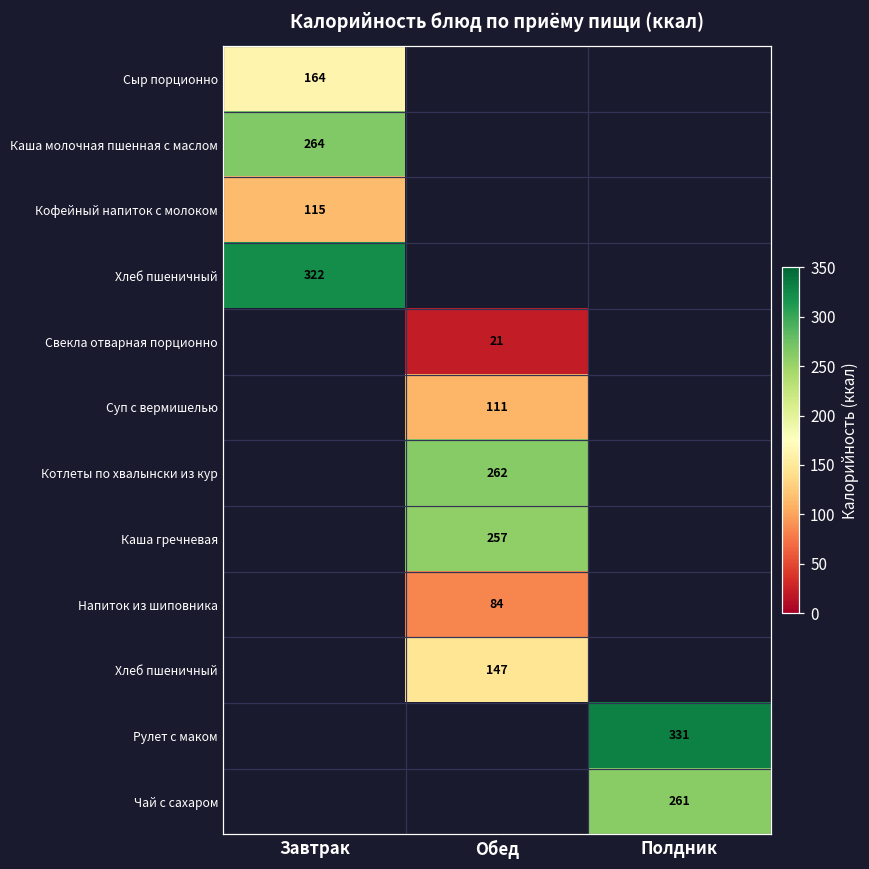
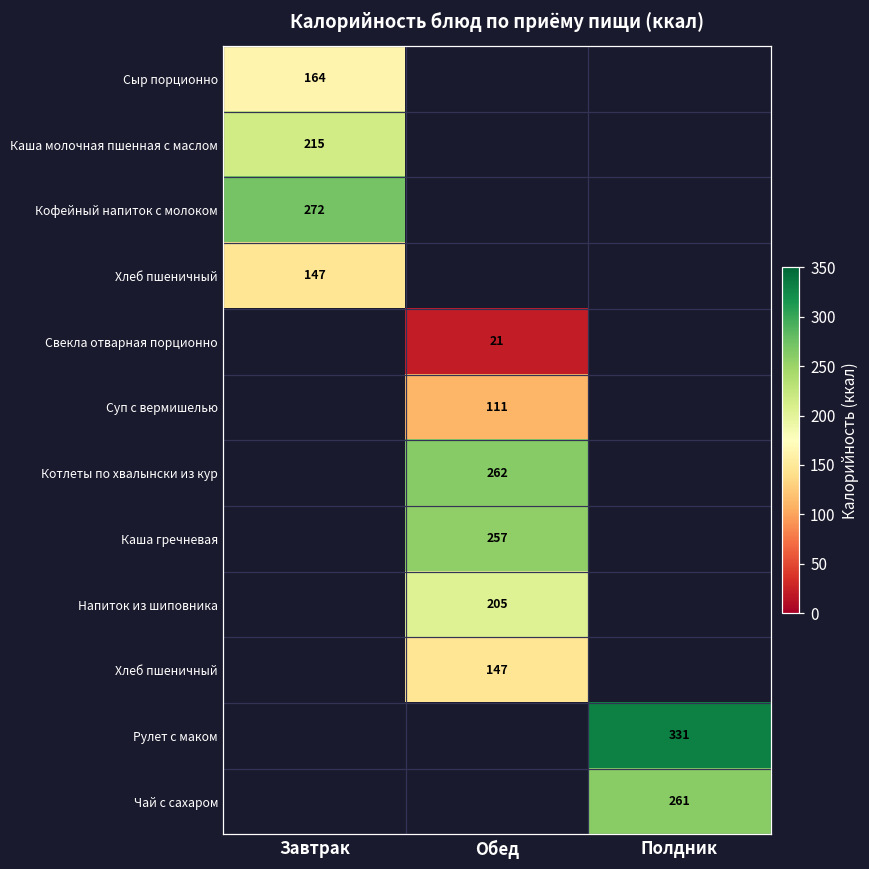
Каша молочная пшенная с маслом, Завтрак: 264 -> 215
Кофейный напиток с молоком, Завтрак: 115 -> 272
Хлеб пшеничный, Завтрак: 322 -> 147
Напиток из шиповника, Обед: 84 -> 205
